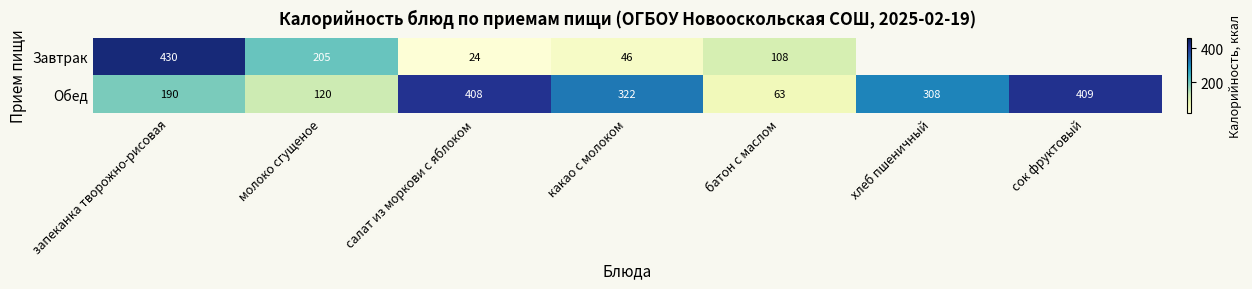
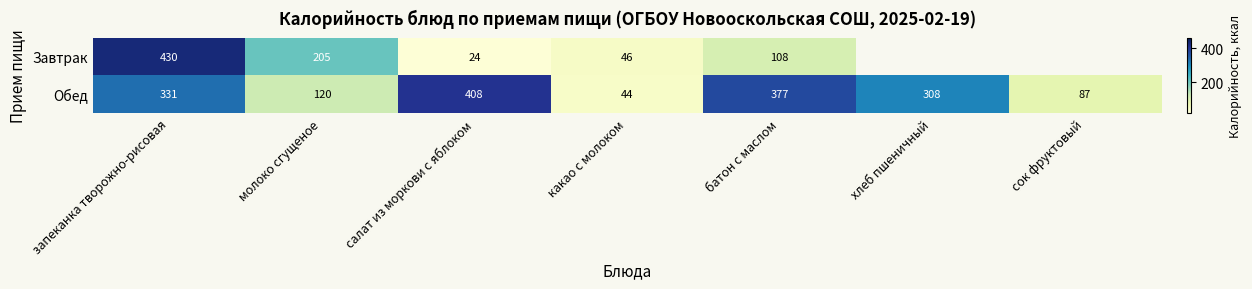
Обед, запеканка творожно-рисовая: 190 -> 331
Обед, какао с молоком: 322 -> 44
Обед, батон с маслом: 63 -> 377
Обед, сок фруктовый: 409 -> 87
